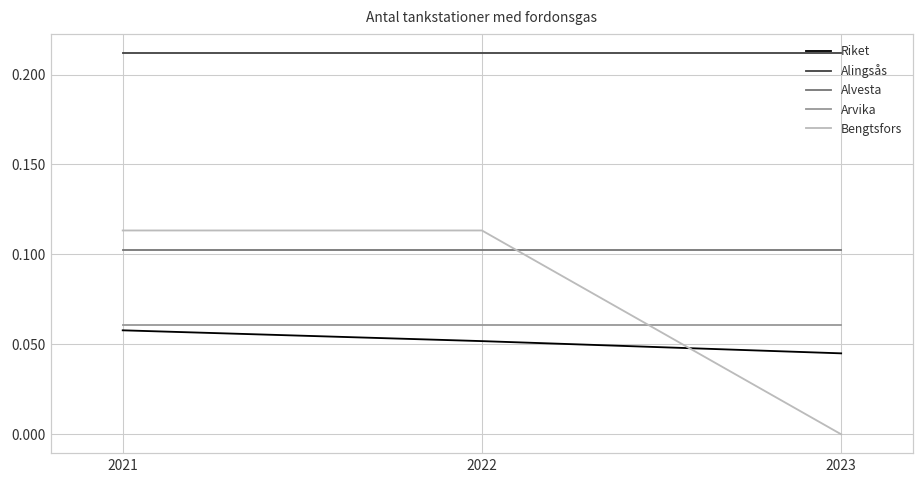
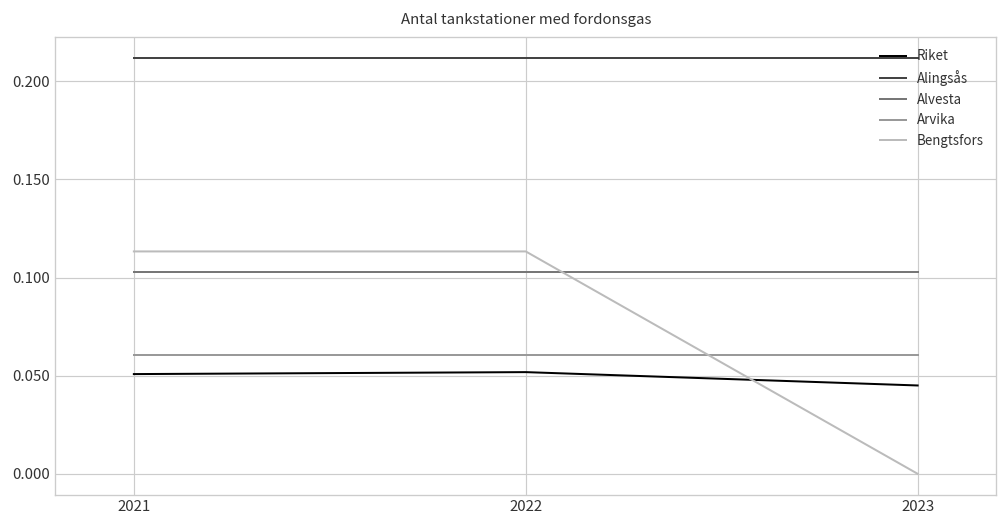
Riket, 2021: 0.058 -> 0.051
